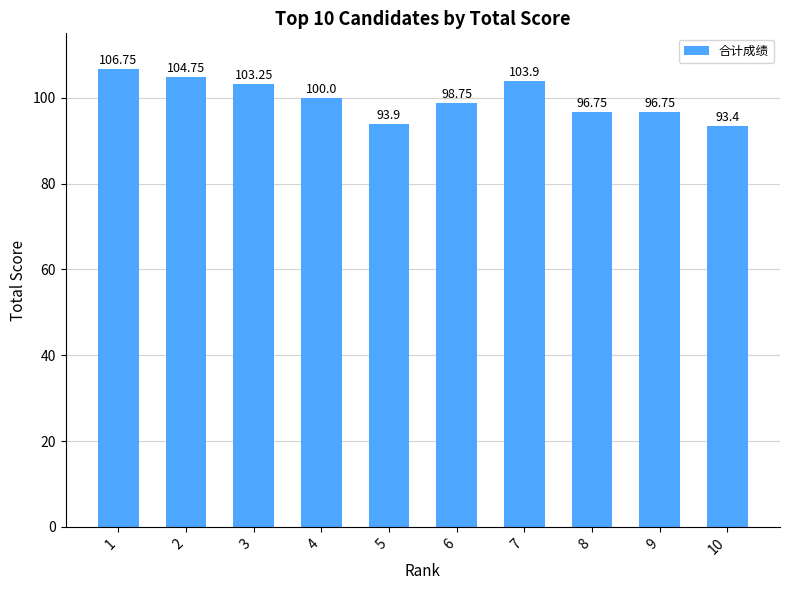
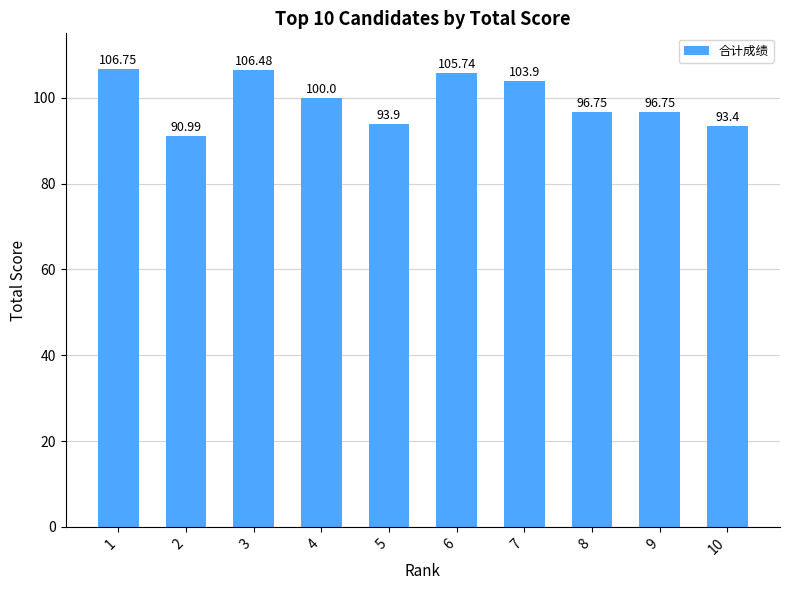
2: 104.75 -> 90.99
3: 103.25 -> 106.48
6: 98.75 -> 105.74
